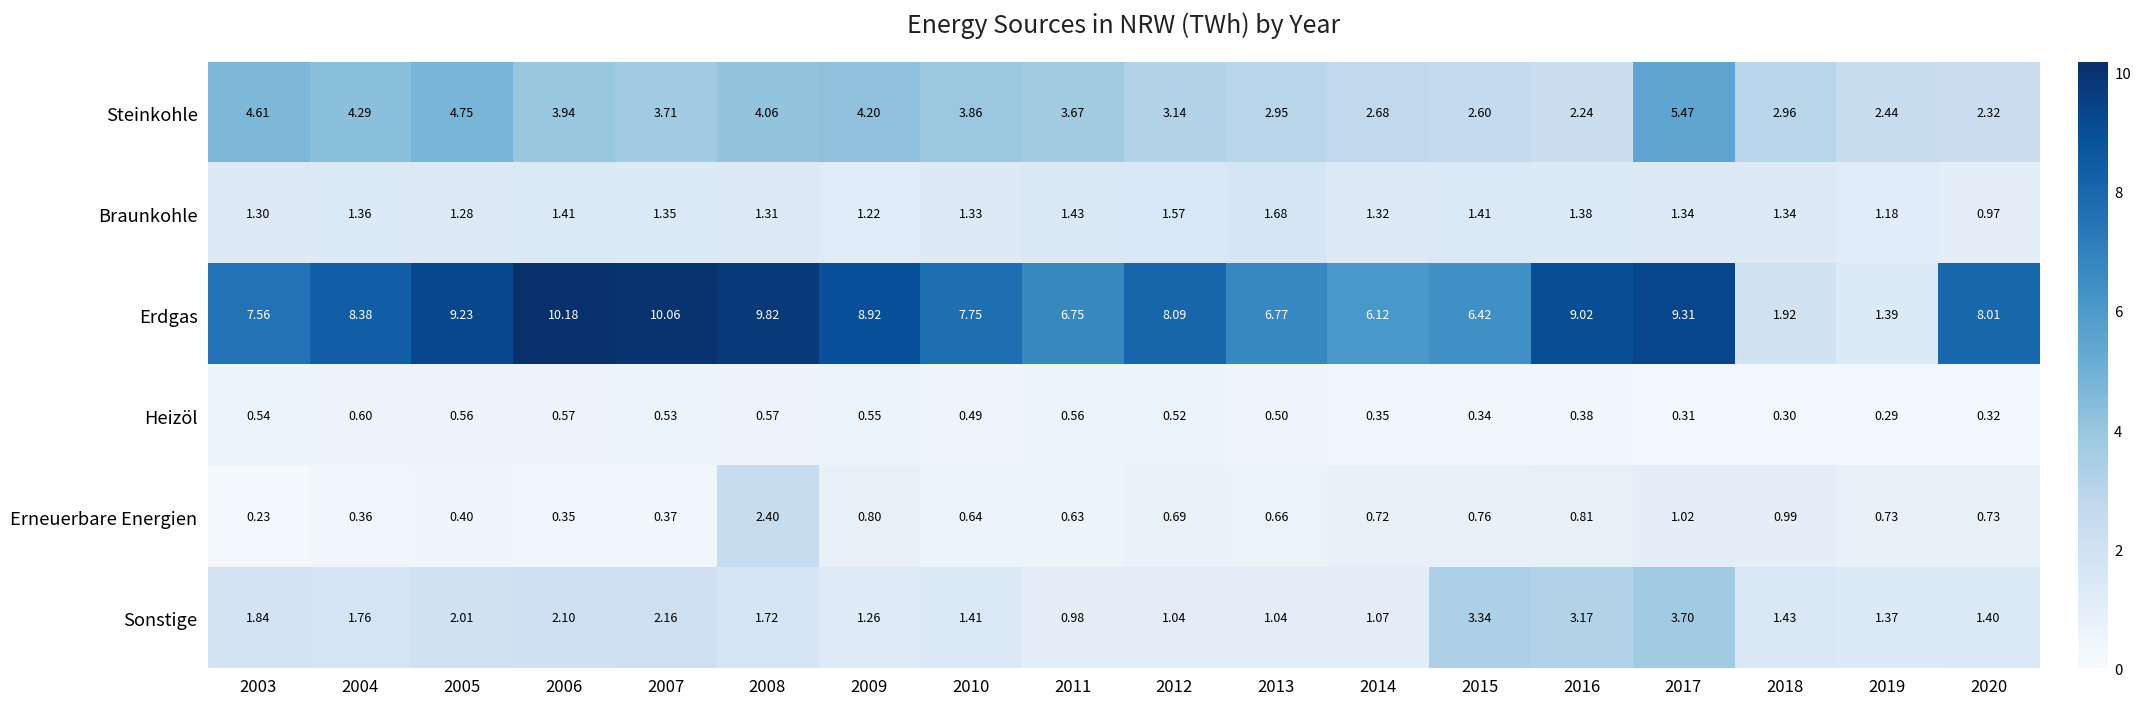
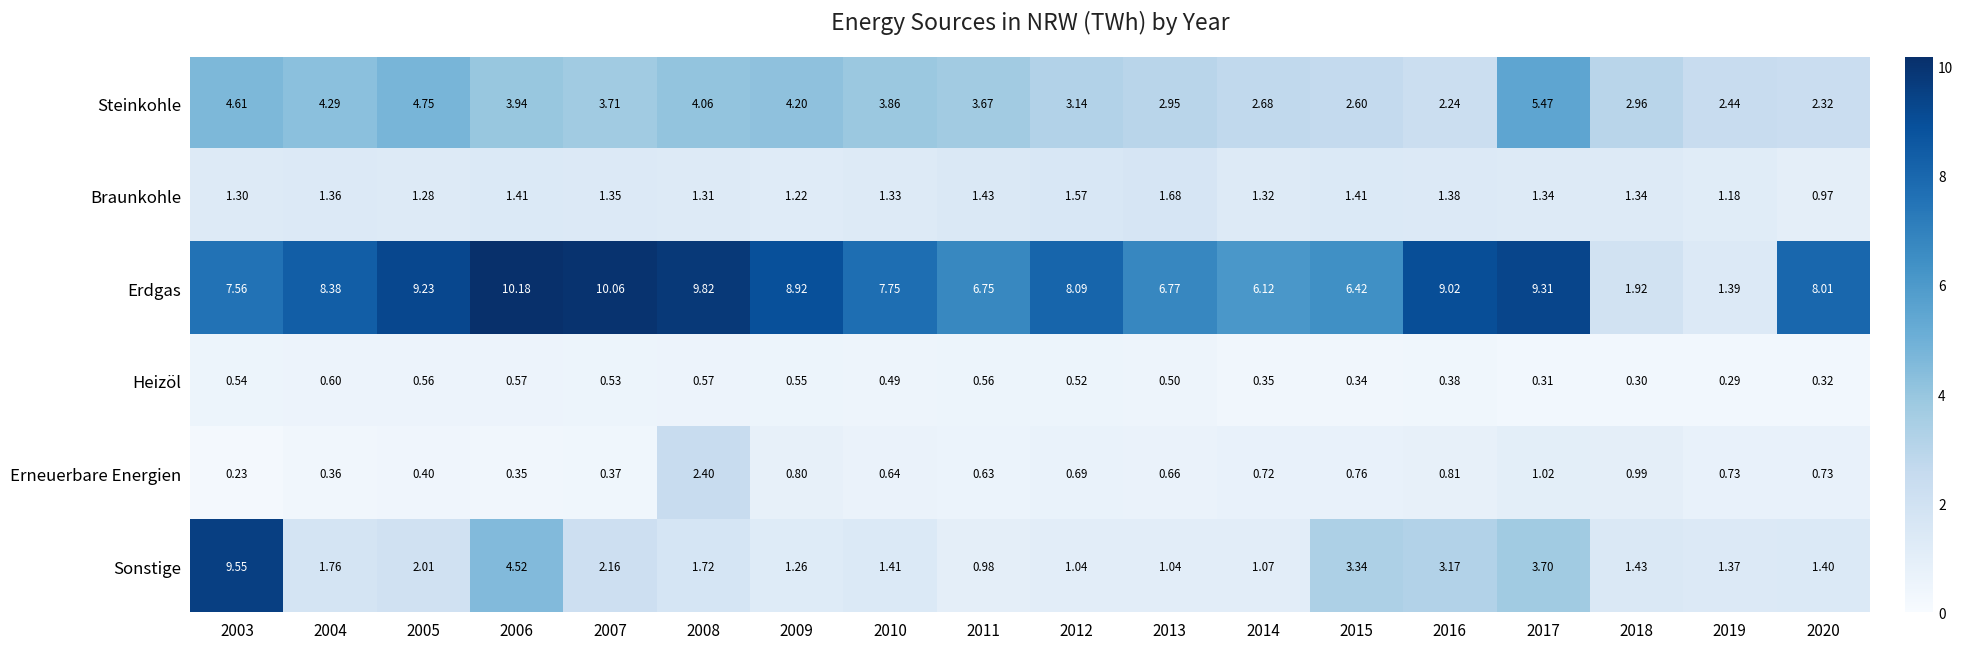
Sonstige, 2003: 1.84 -> 9.55
Sonstige, 2006: 2.10 -> 4.52
